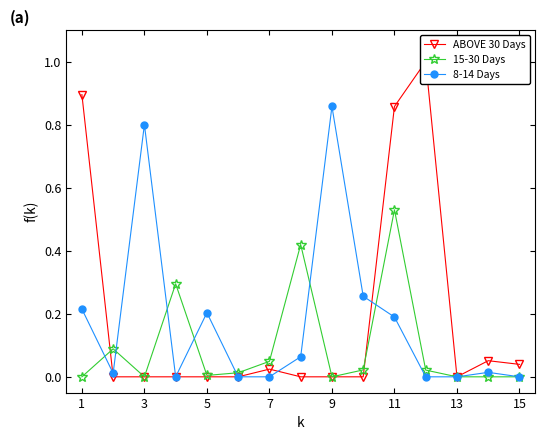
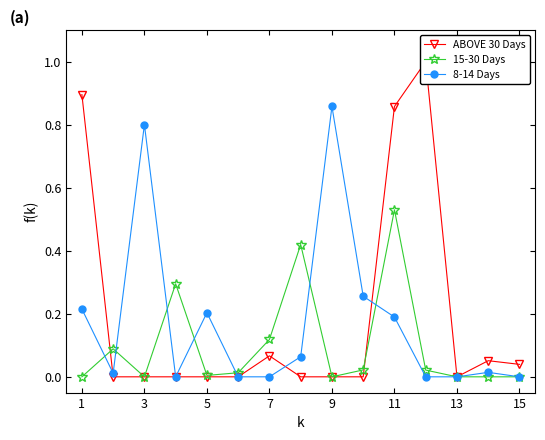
ABOVE 30 Days, 7: 0.02 -> 0.07
15-30 Days, 7: 0.05 -> 0.12
